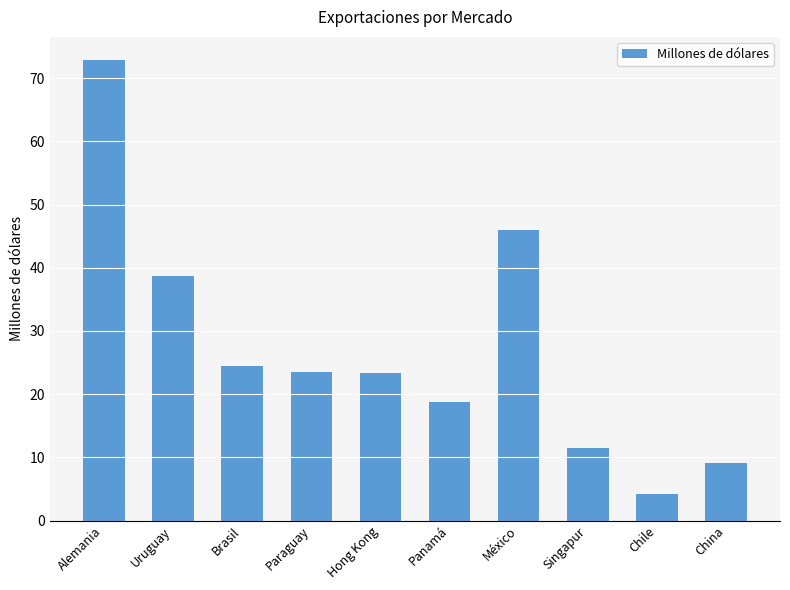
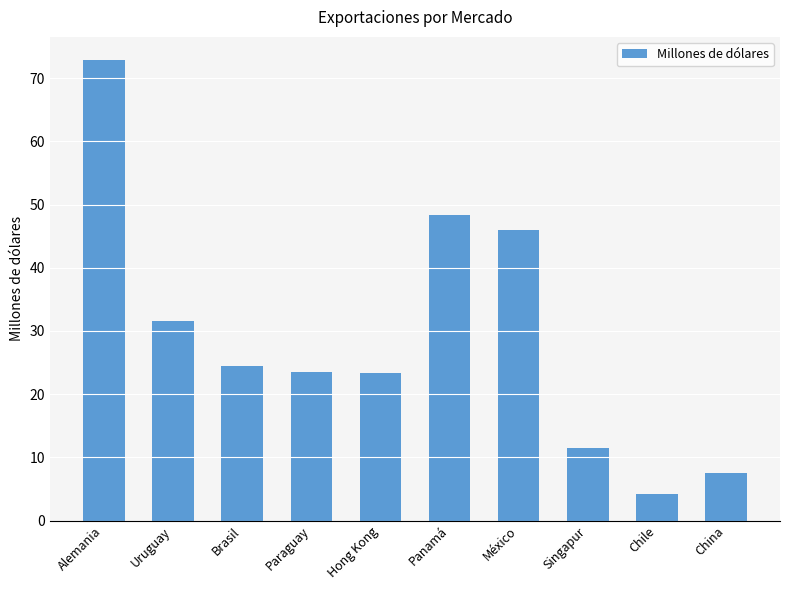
Uruguay: 39 -> 32
Panamá: 19 -> 48
China: 9 -> 7
